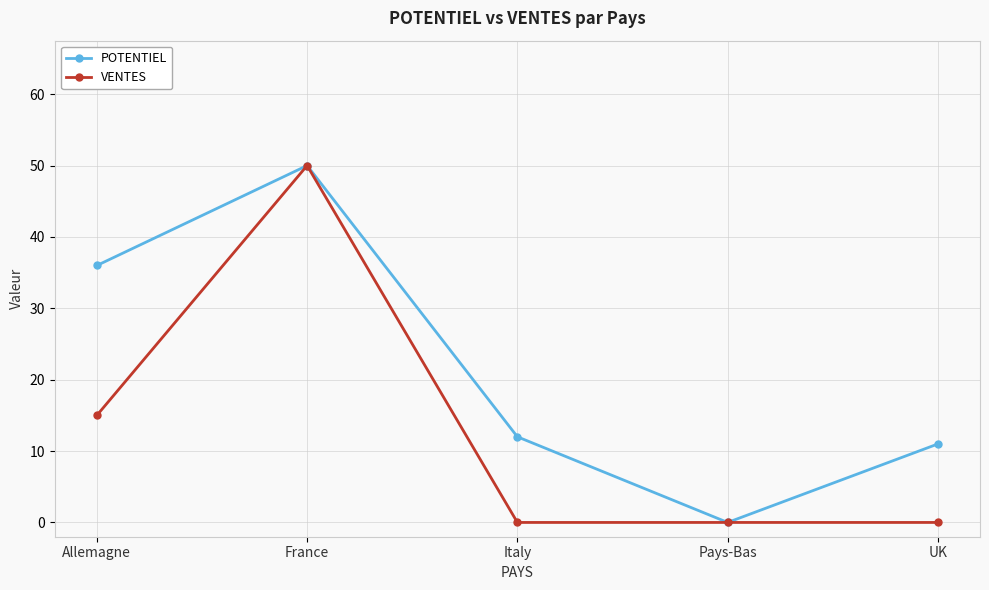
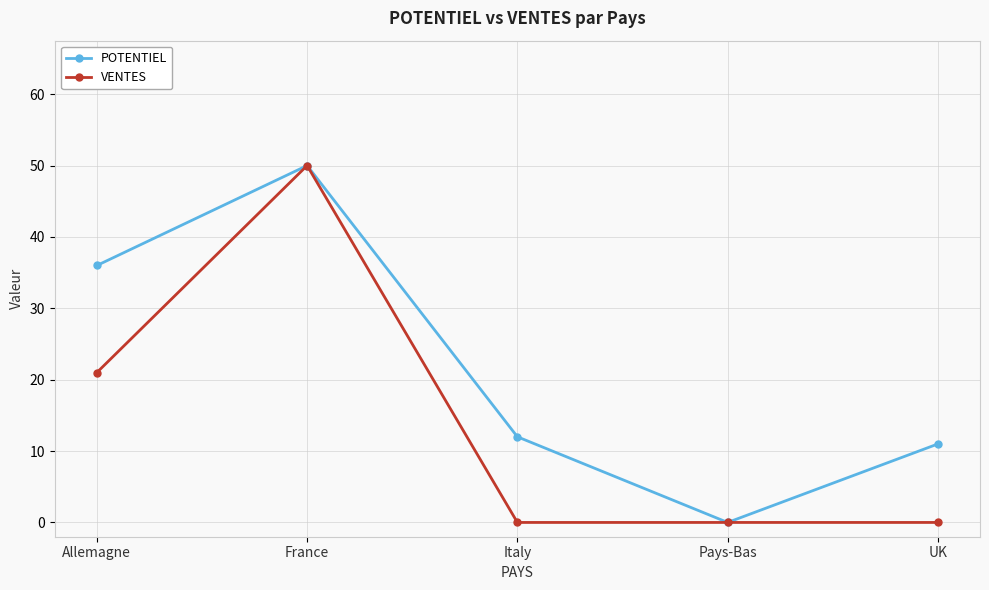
VENTES, Allemagne: 15 -> 21
